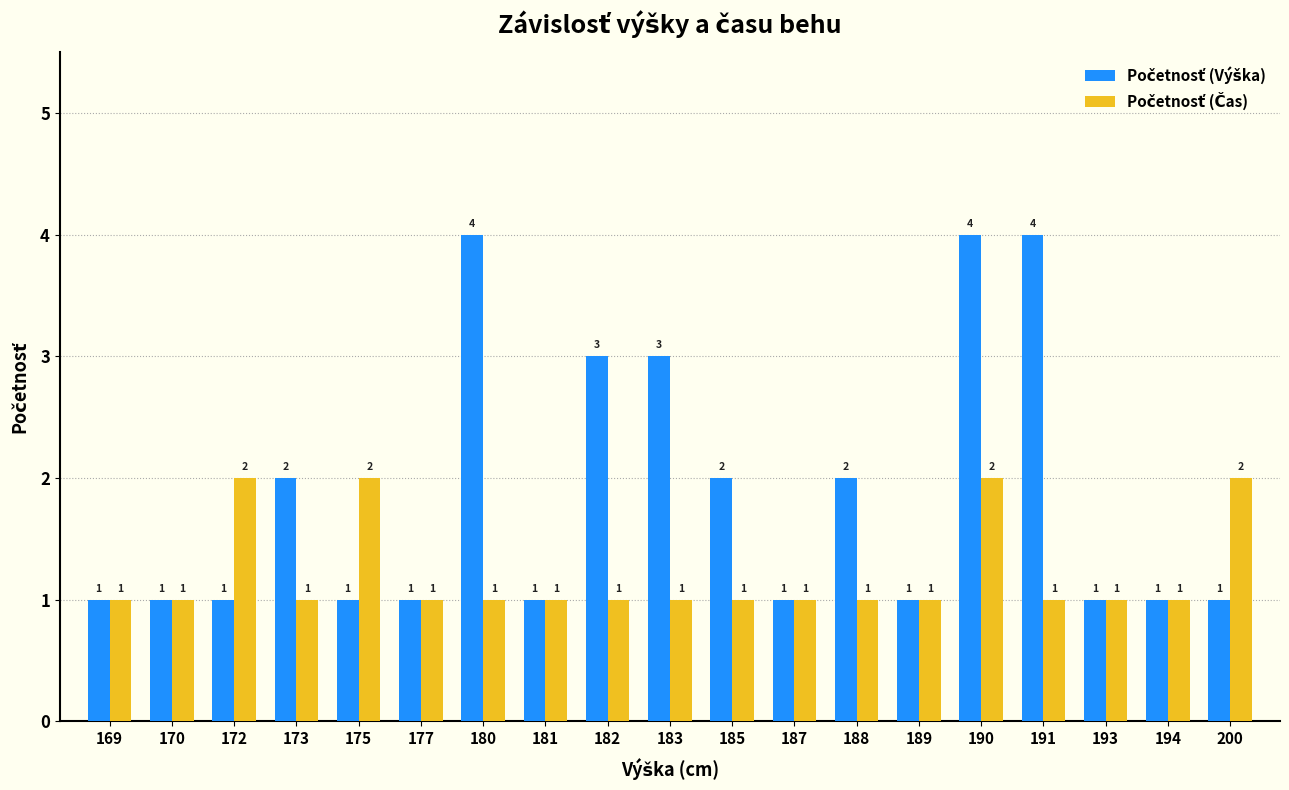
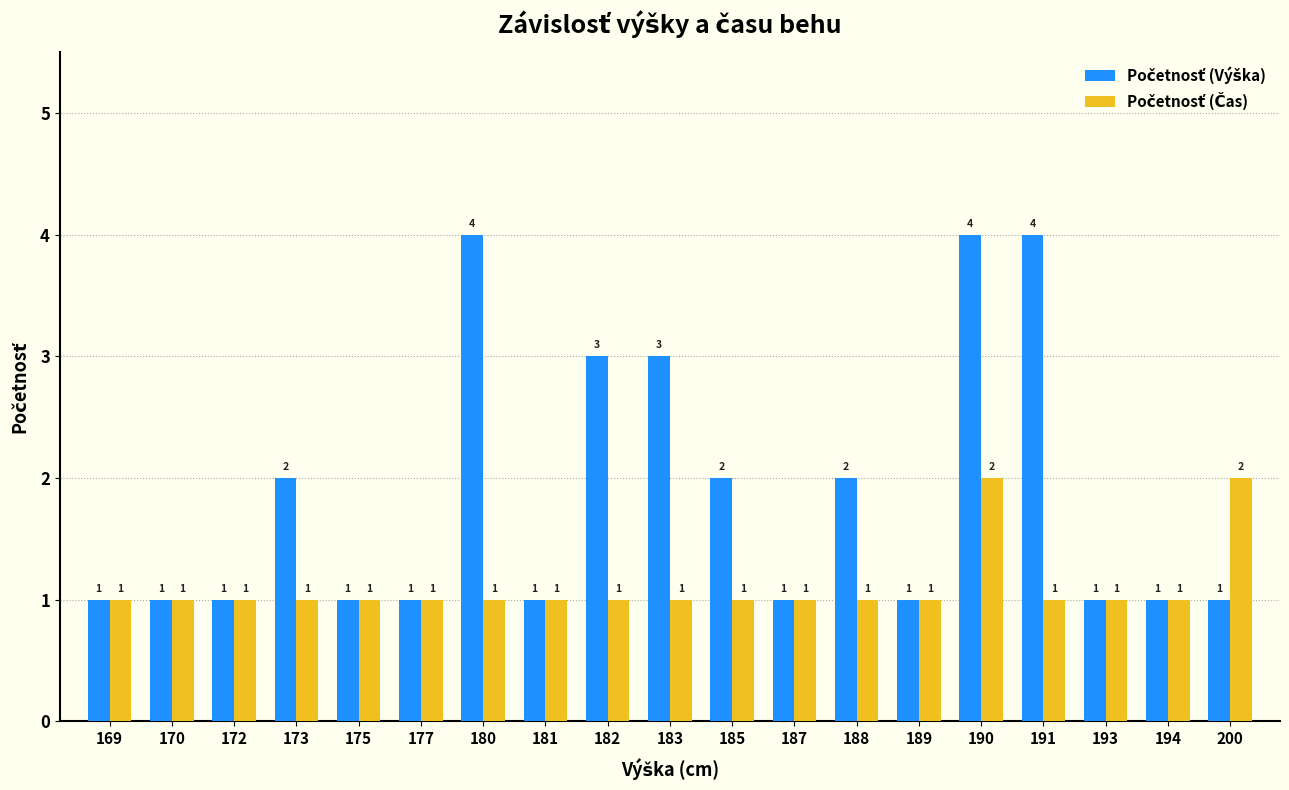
Početnosť (Čas), 172: 2 -> 1
Početnosť (Čas), 175: 2 -> 1
